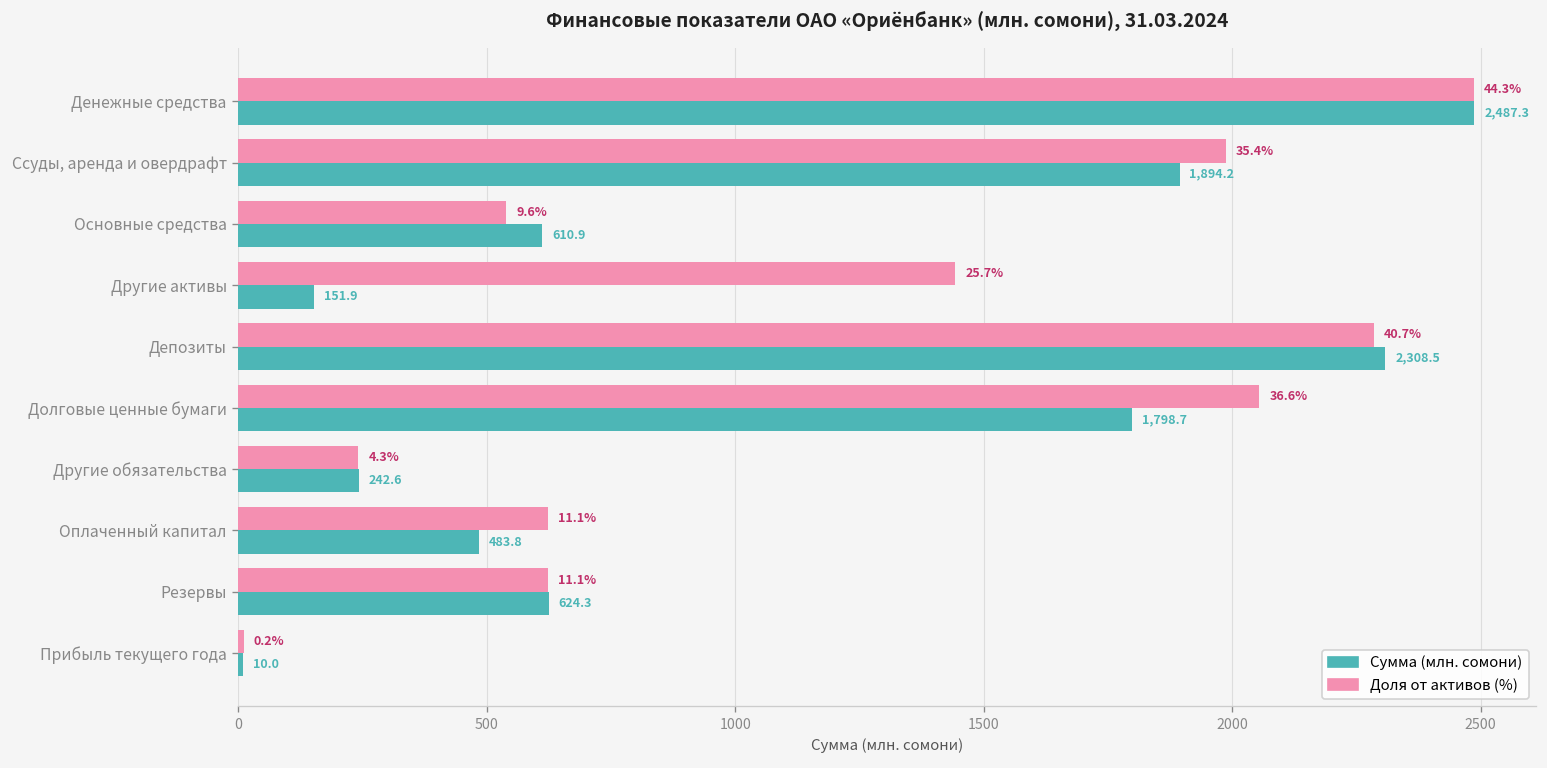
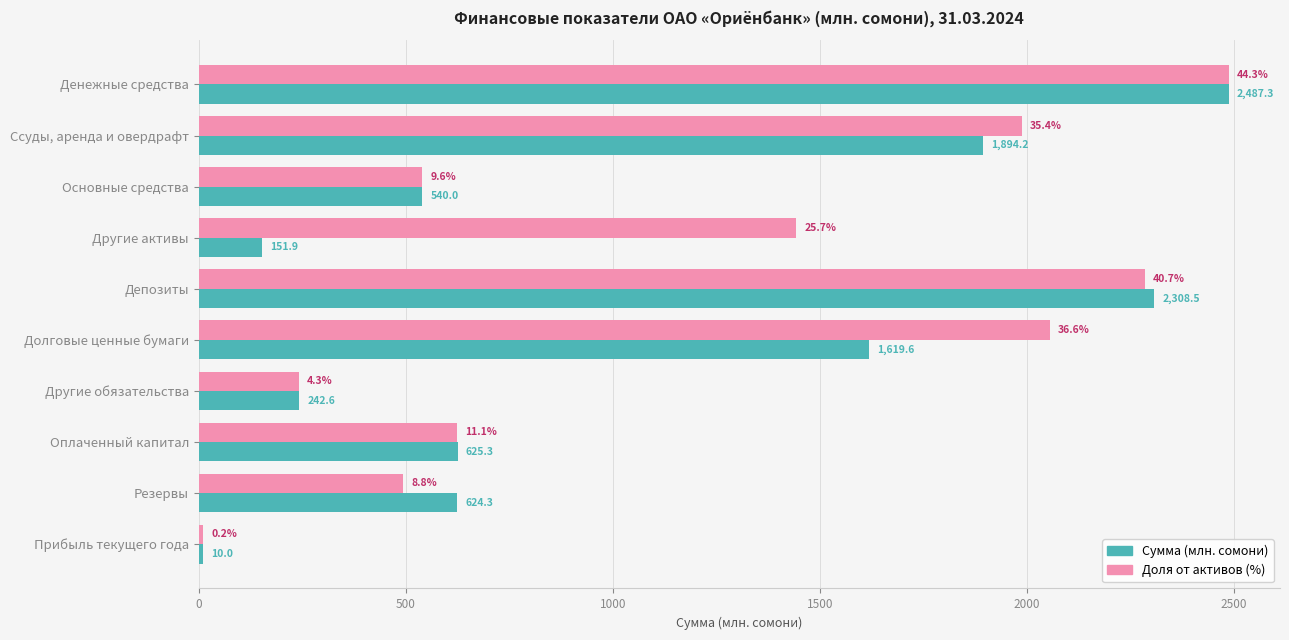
Сумма (млн. сомони), Основные средства: 610.9 -> 540.0
Сумма (млн. сомони), Долговые ценные бумаги: 1,798.7 -> 1,619.6
Сумма (млн. сомони), Оплаченный капитал: 483.8 -> 625.3
Доля от активов (%), Резервы: 11.1% -> 8.8%
